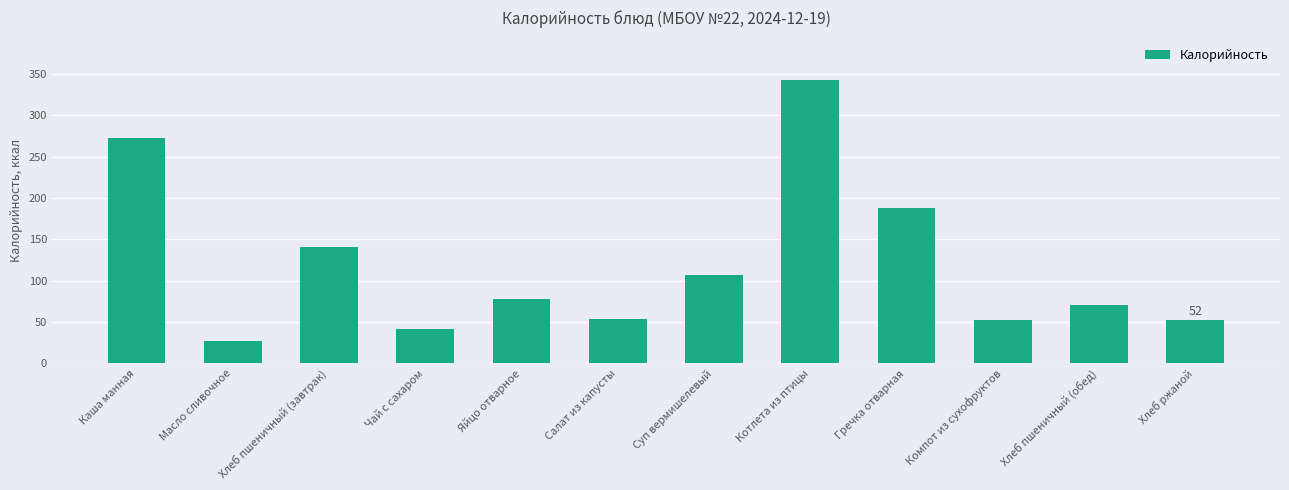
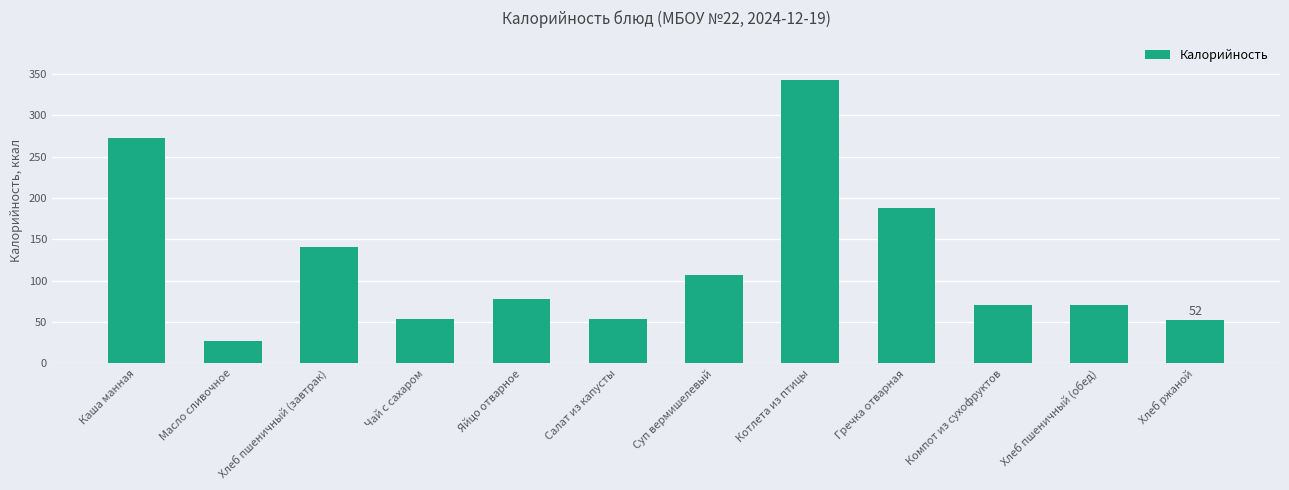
Чай с сахаром: 40 -> 50
Компот из сухофруктов: 50 -> 70
